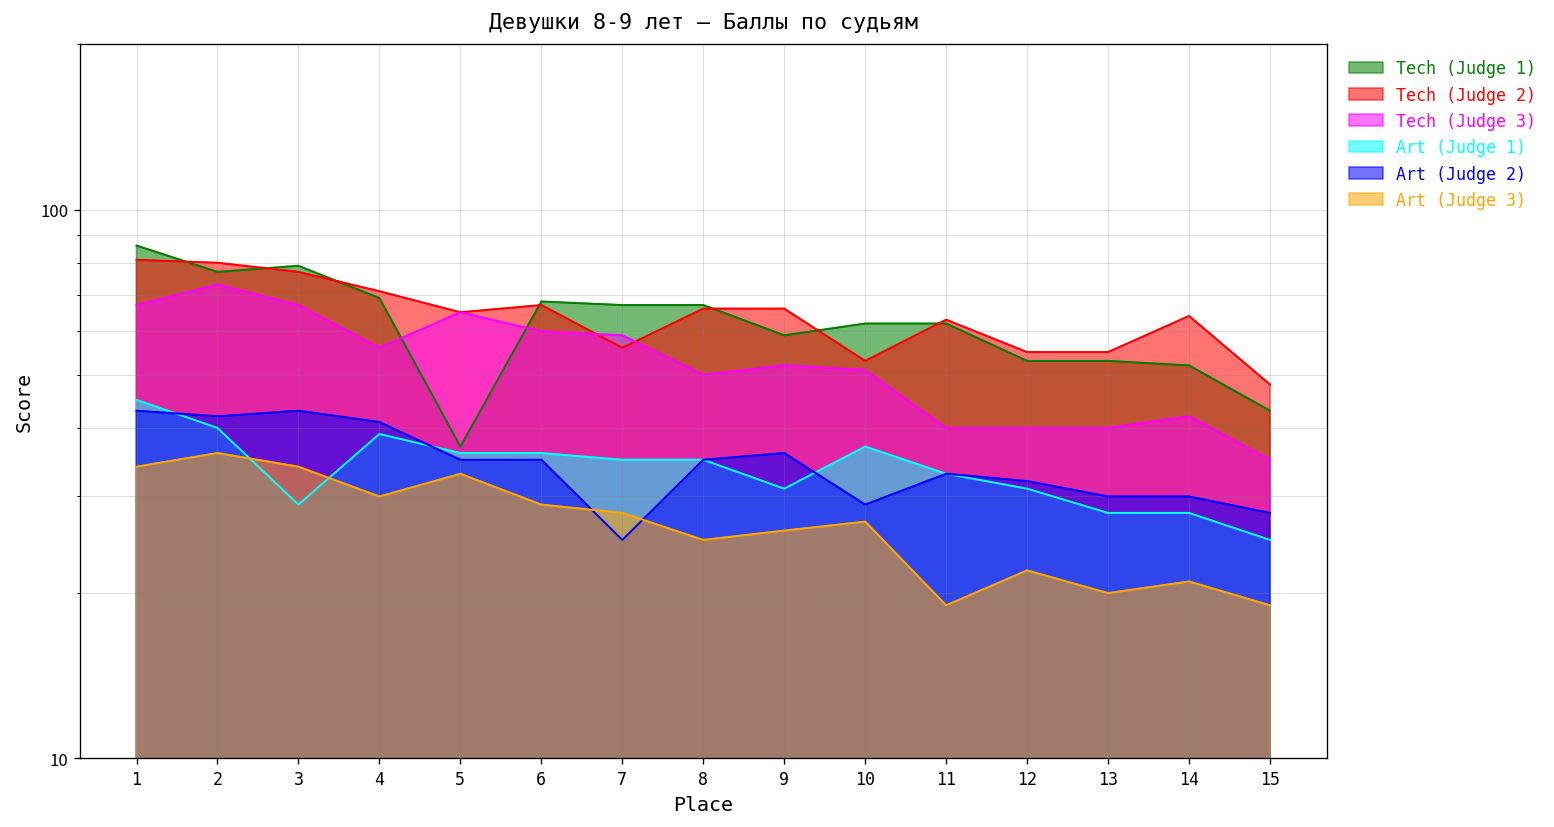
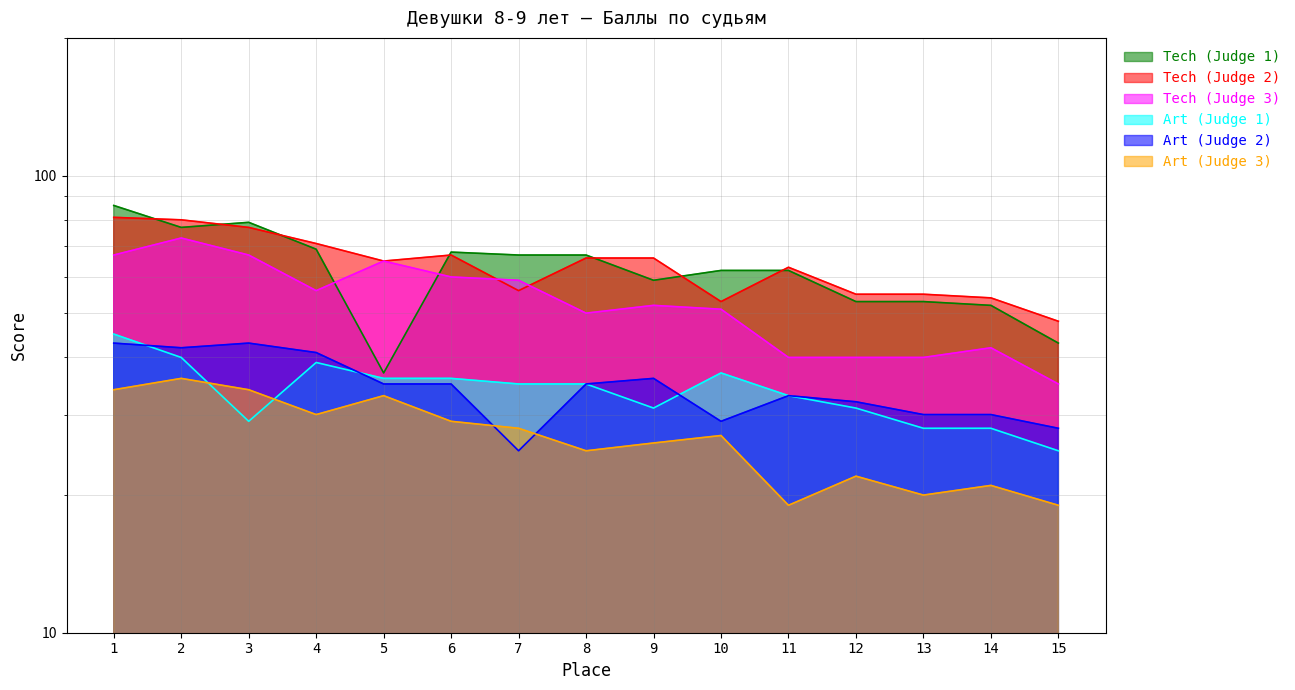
Tech (Judge 2), 14: 64 -> 54
